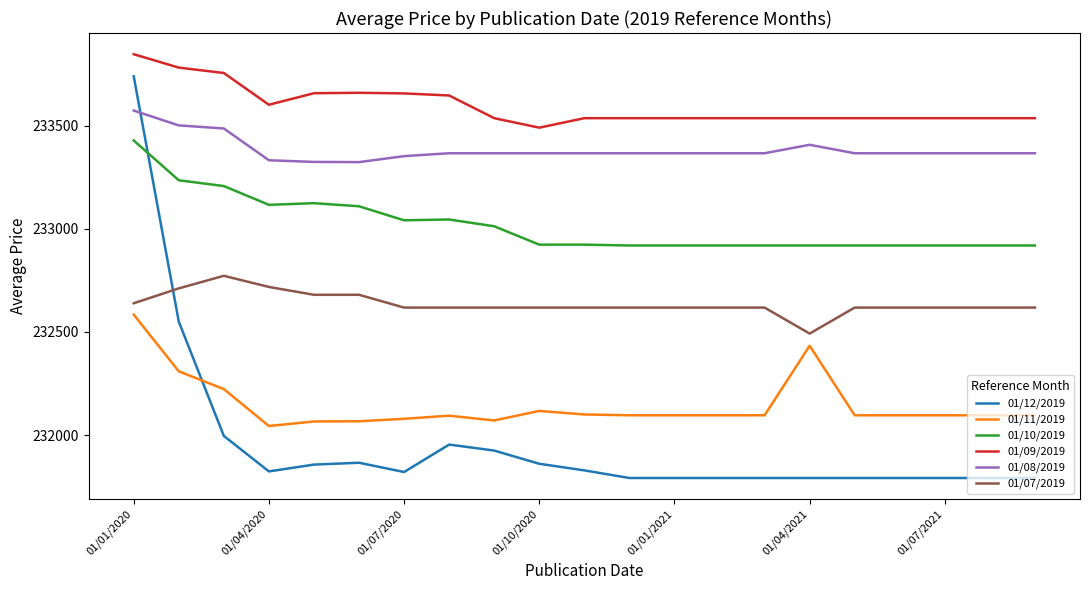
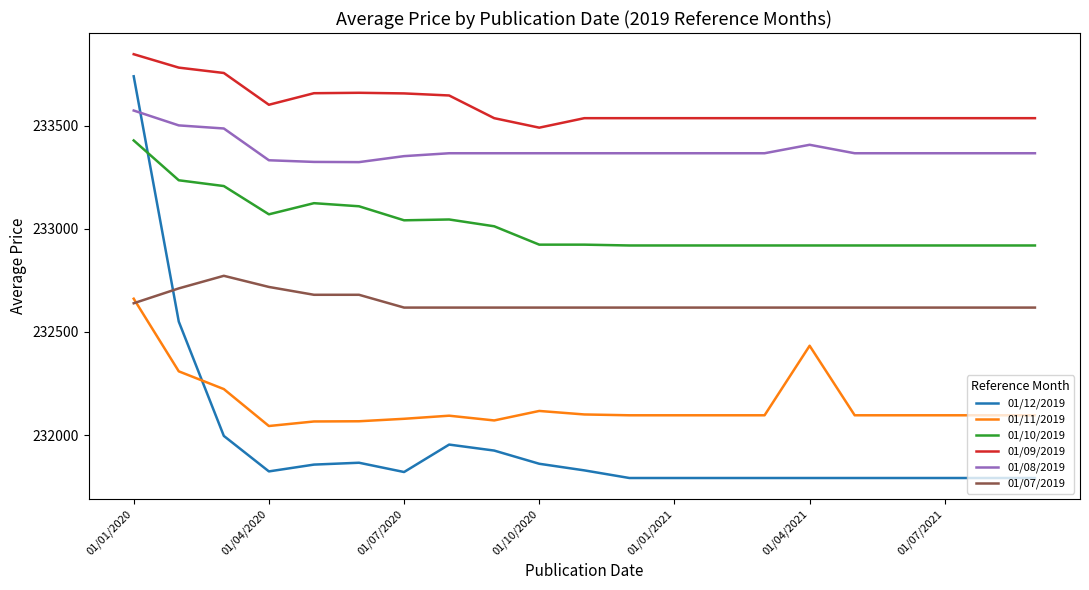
01/11/2019, 01/01/2020: 232580 -> 232660
01/10/2019, 01/04/2020: 233120 -> 233070
01/07/2019, 01/04/2021: 232490 -> 232620
